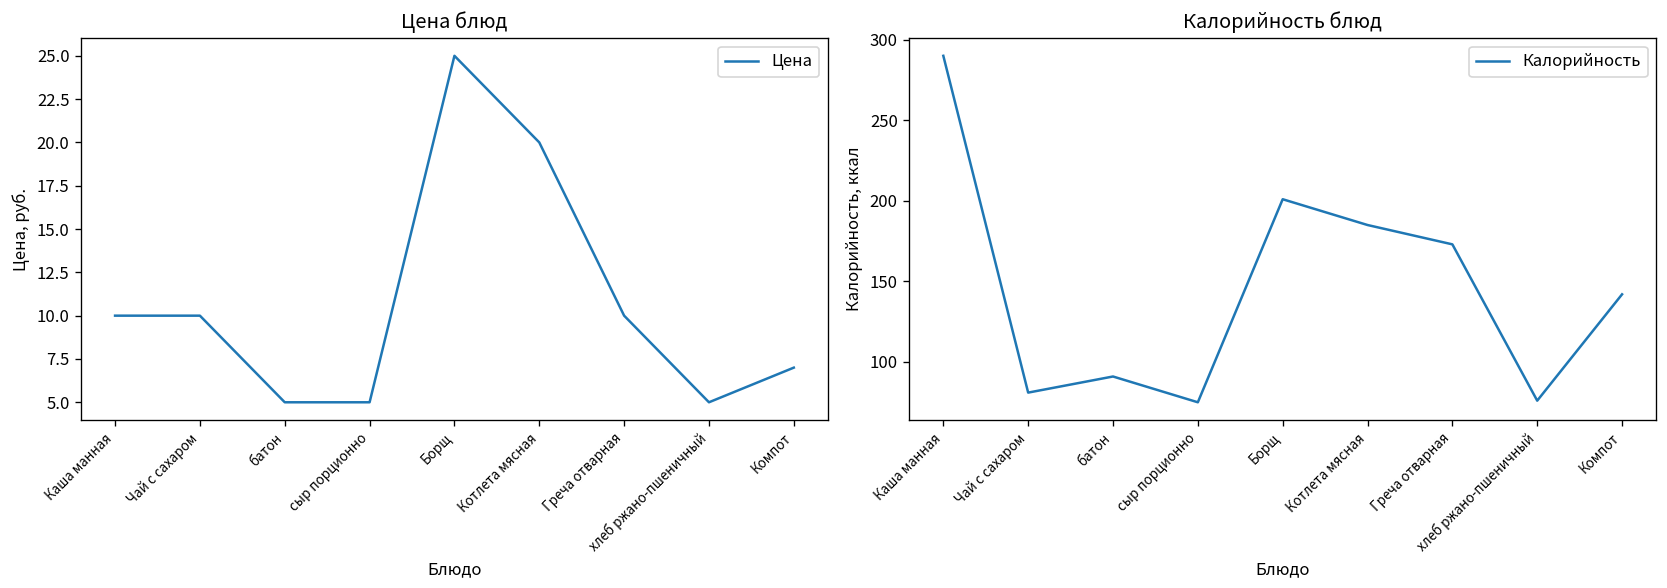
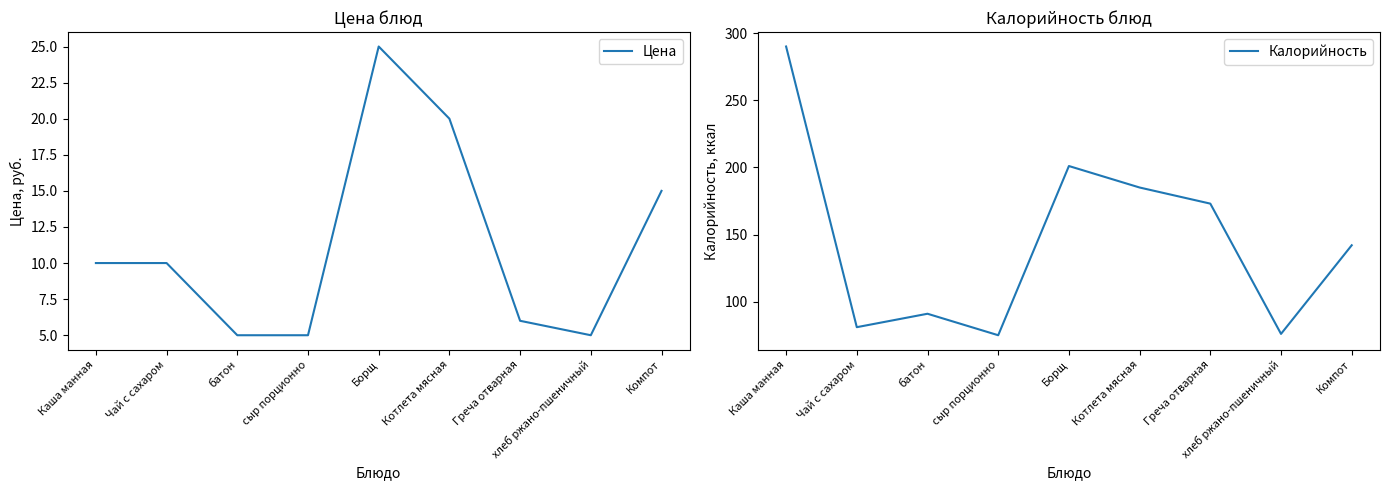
Цена блюд, Греча отварная: 10 -> 6
Цена блюд, Компот: 7 -> 15
